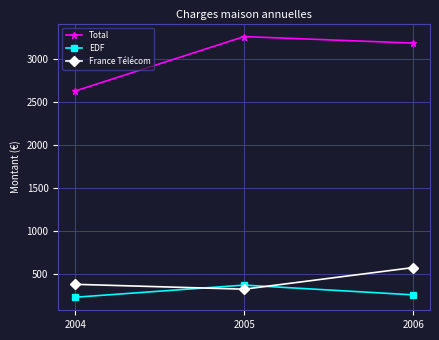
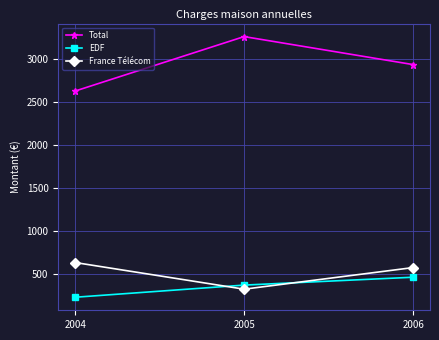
France Télécom, 2004: 400 -> 600
Total, 2006: 3200 -> 2900
EDF, 2006: 300 -> 500
